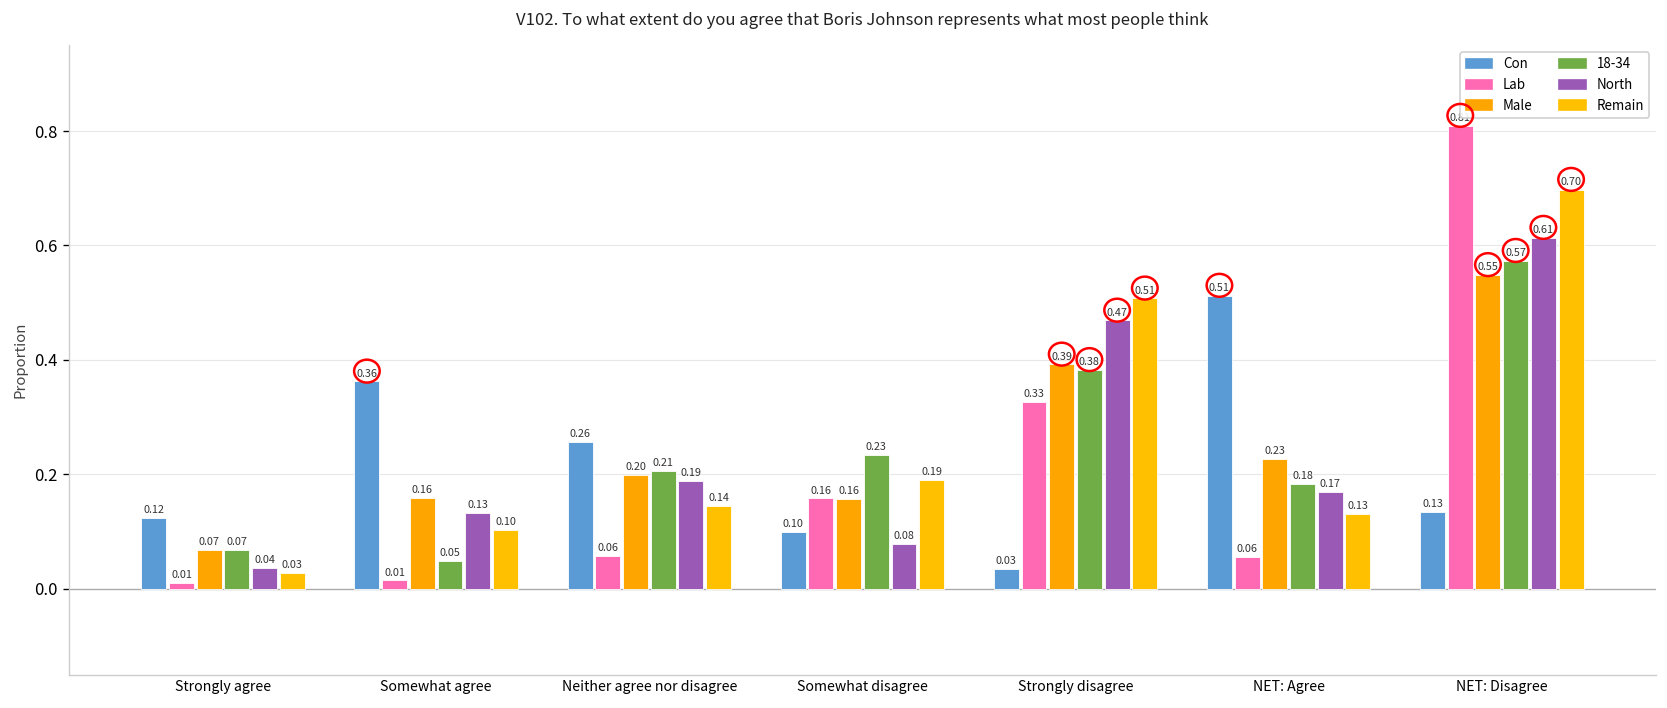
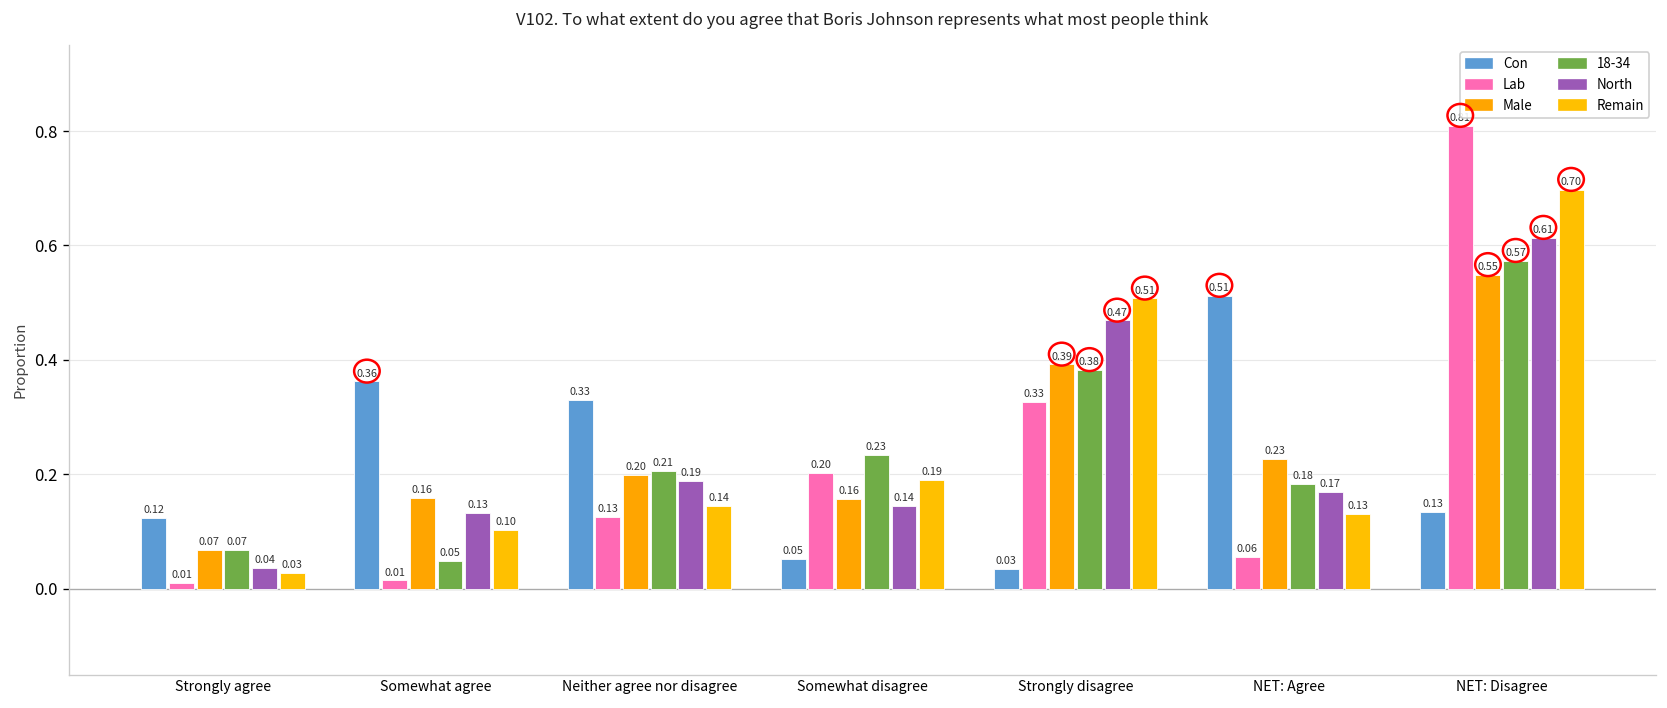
Con, Neither agree nor disagree: 0.26 -> 0.33
Lab, Neither agree nor disagree: 0.06 -> 0.13
Con, Somewhat disagree: 0.10 -> 0.05
Lab, Somewhat disagree: 0.16 -> 0.20
North, Somewhat disagree: 0.08 -> 0.14
